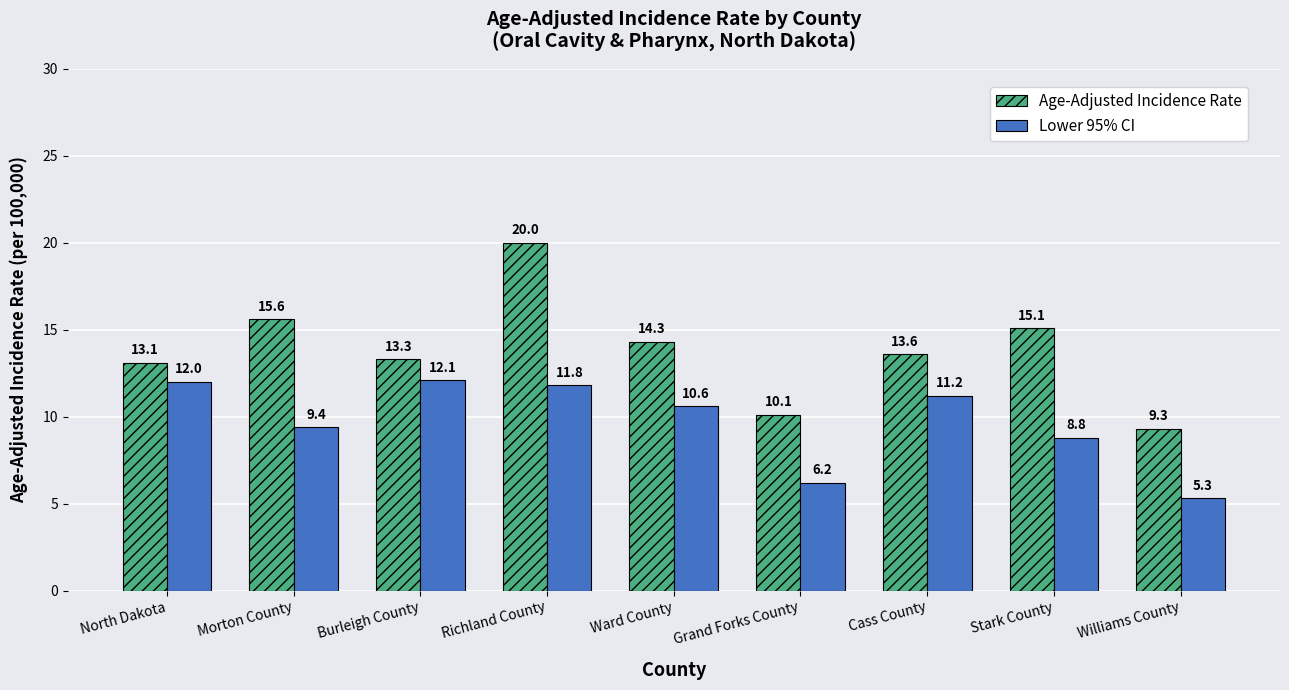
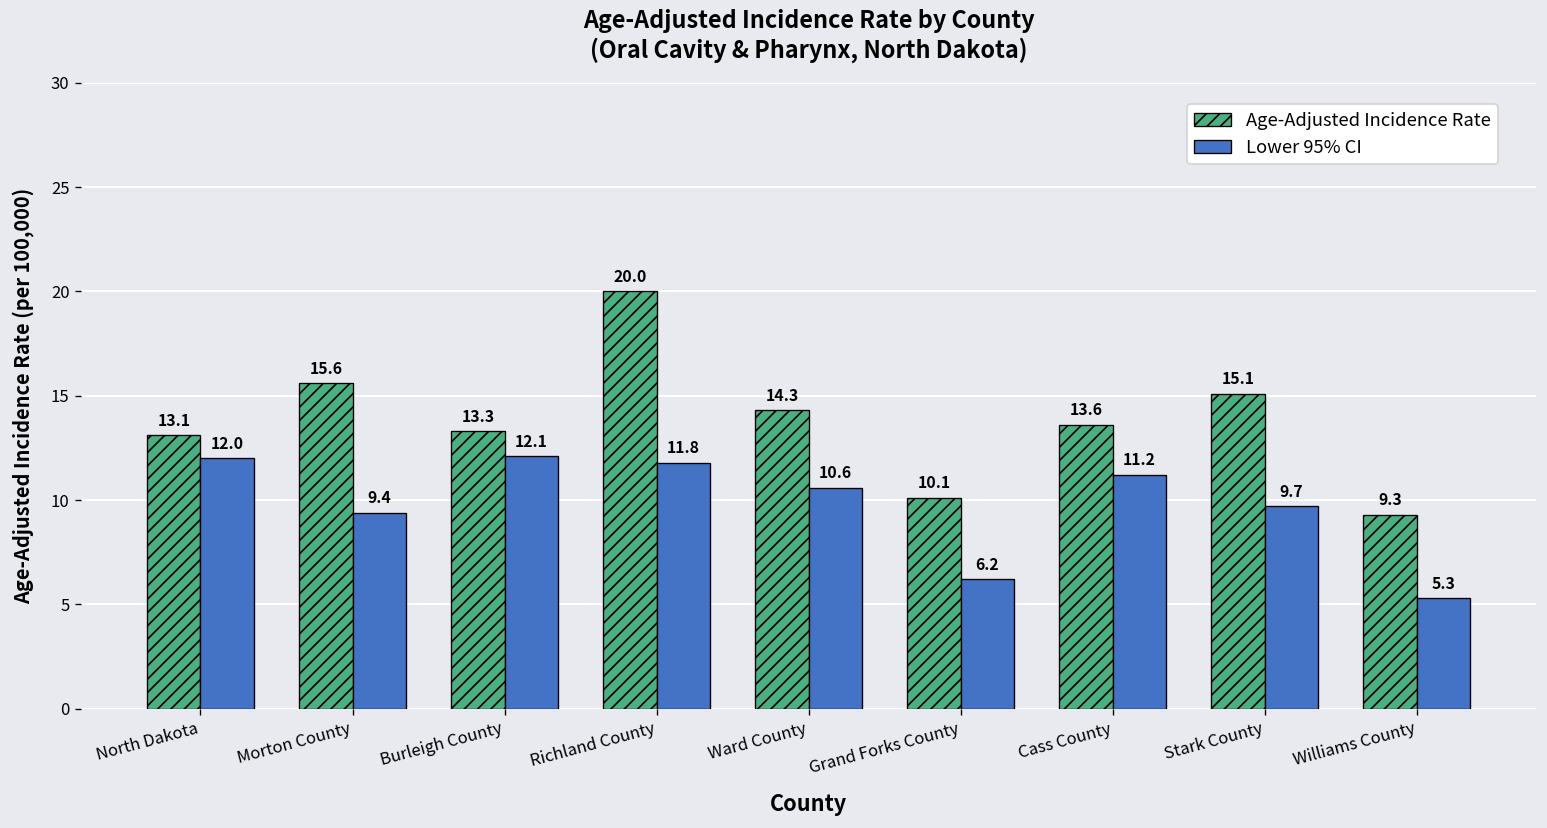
Lower 95% CI, Stark County: 8.8 -> 9.7
